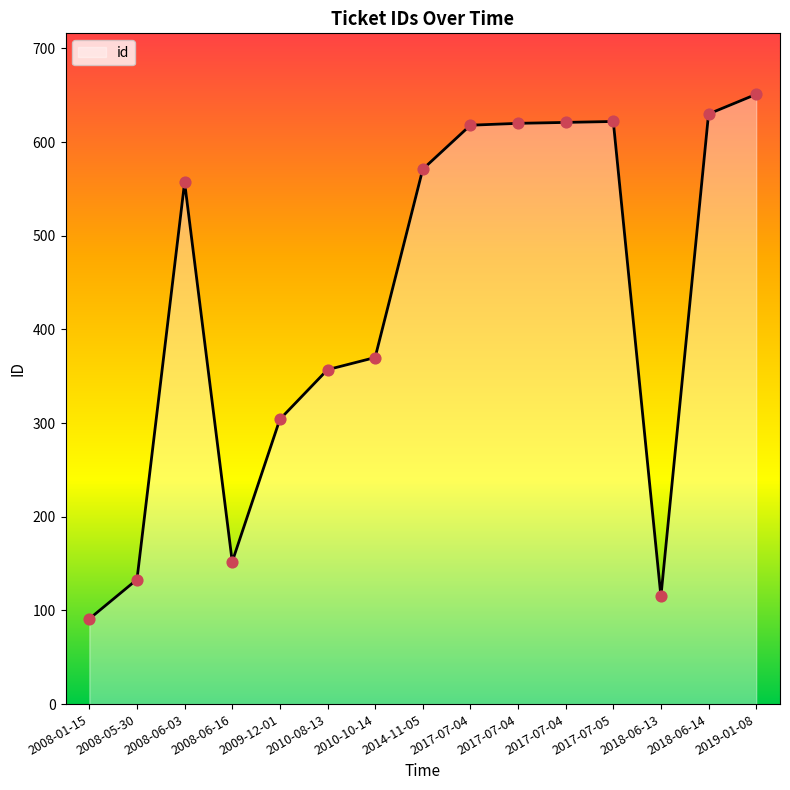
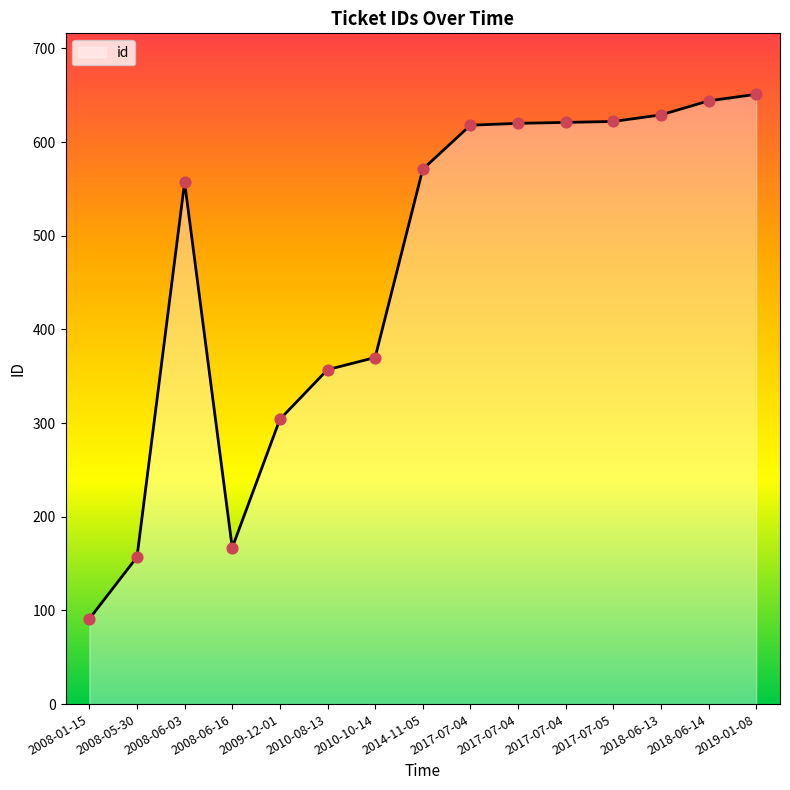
2008-05-30: 130 -> 160
2008-06-16: 150 -> 170
2018-06-13: 120 -> 630
2018-06-14: 630 -> 640
